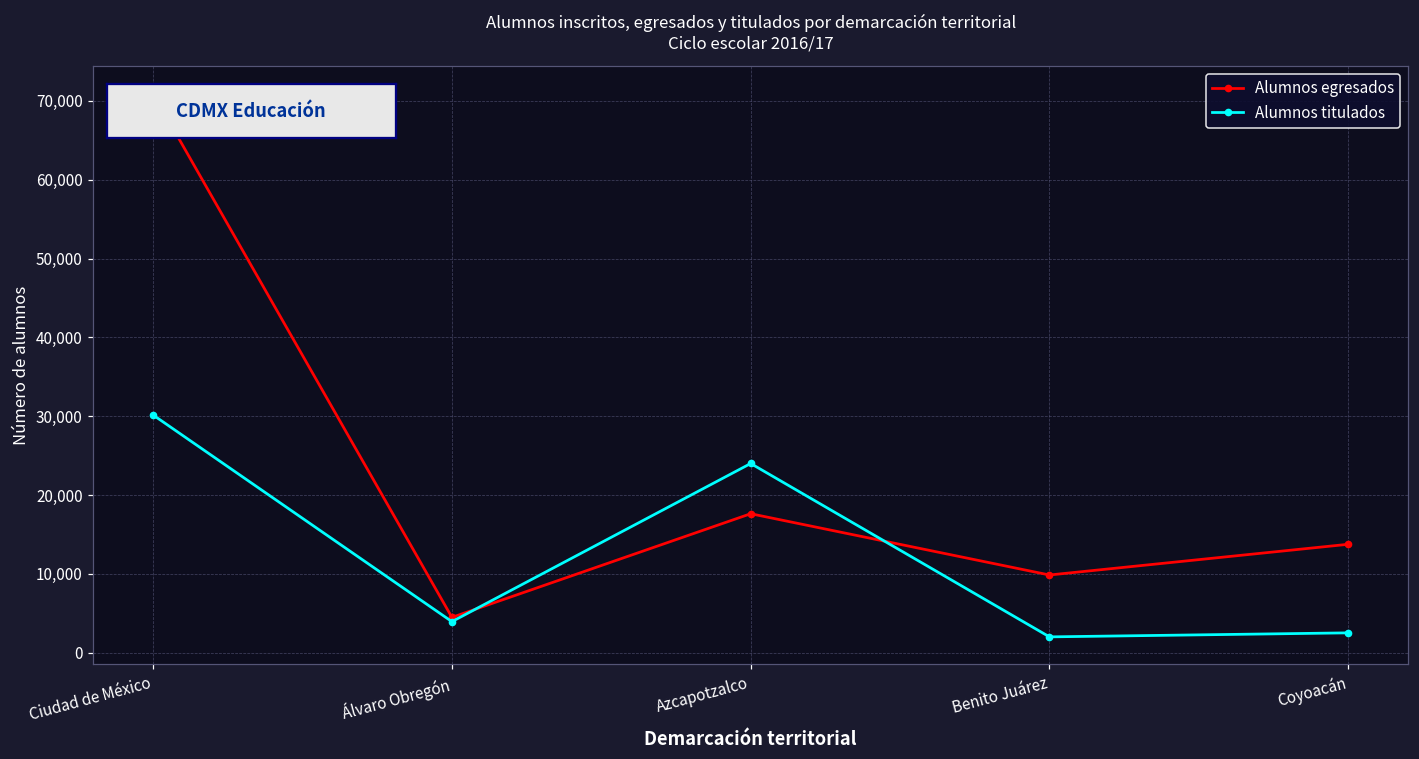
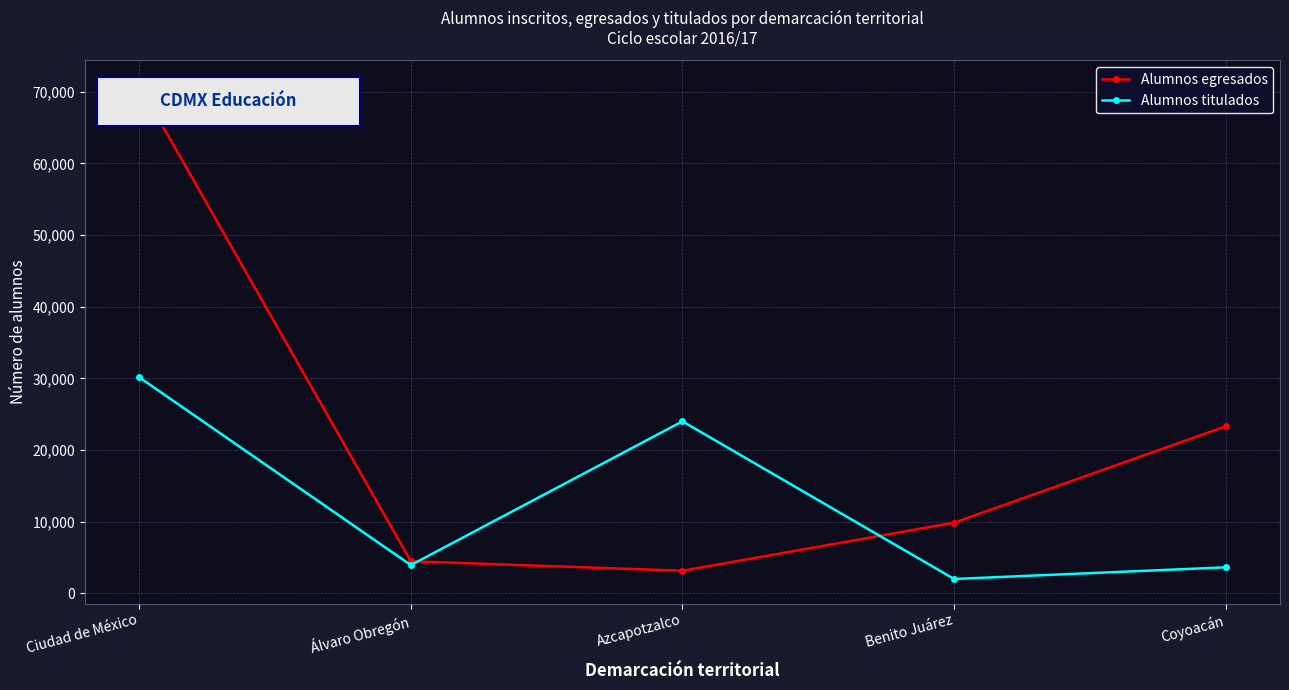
Alumnos egresados, Azcapotzalco: 18,000 -> 3,000
Alumnos egresados, Coyoacán: 14,000 -> 23,000
Alumnos titulados, Coyoacán: 3,000 -> 4,000
